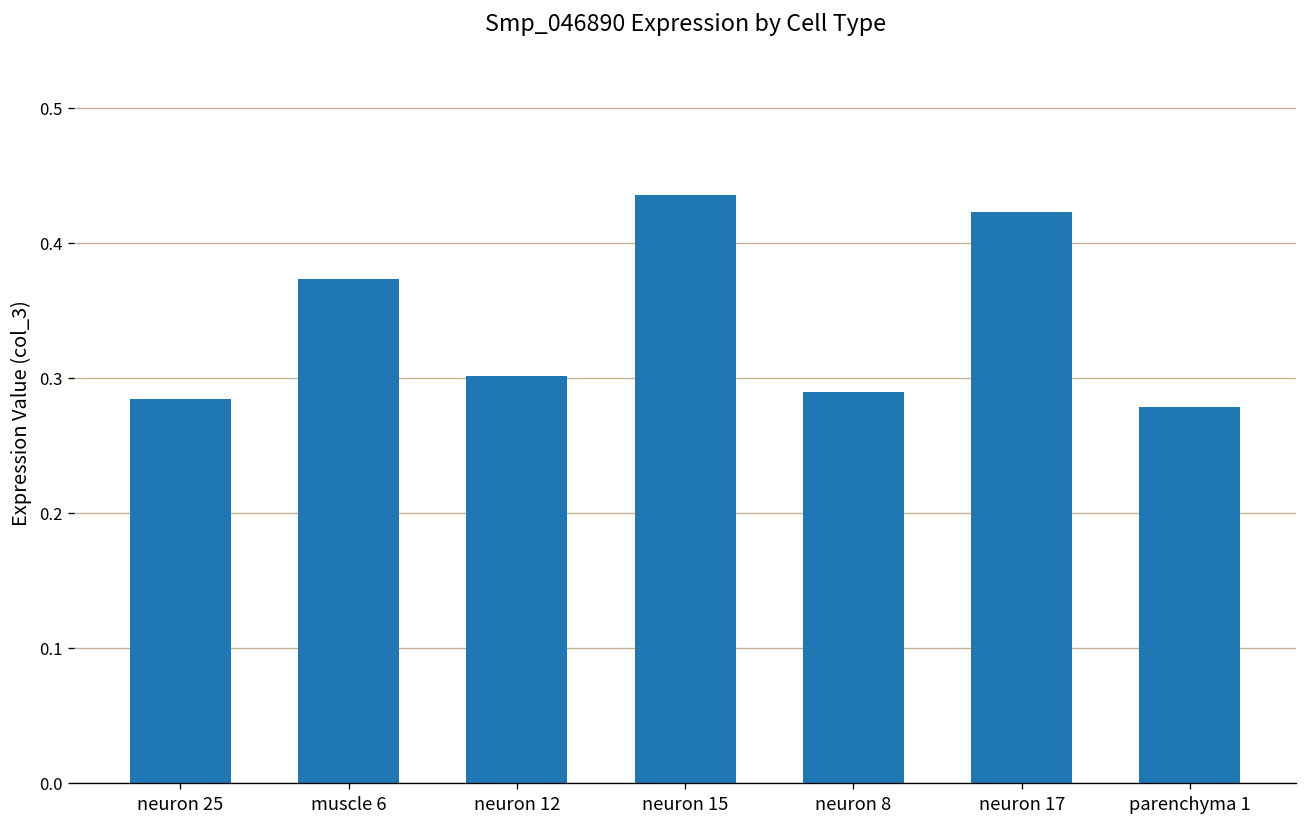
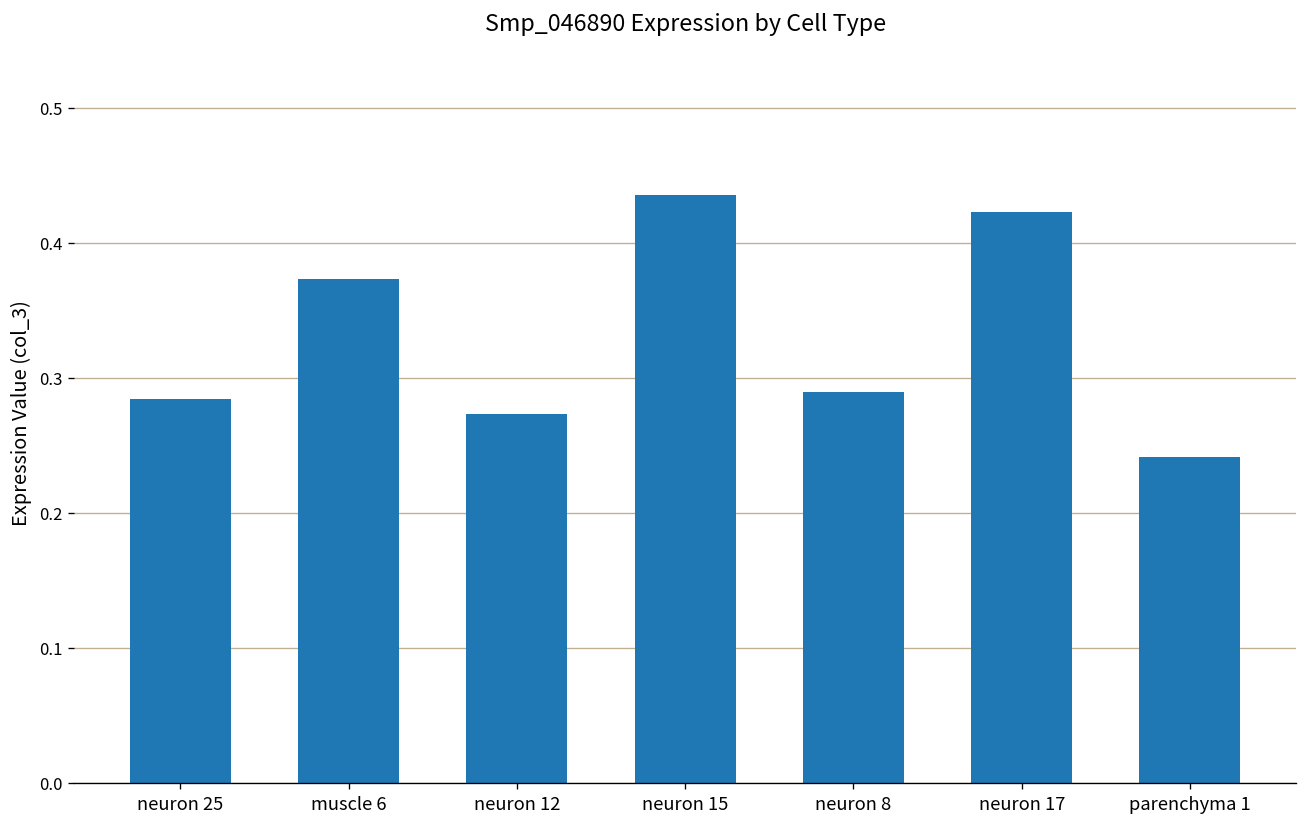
neuron 12: 0.302 -> 0.273
parenchyma 1: 0.278 -> 0.242
